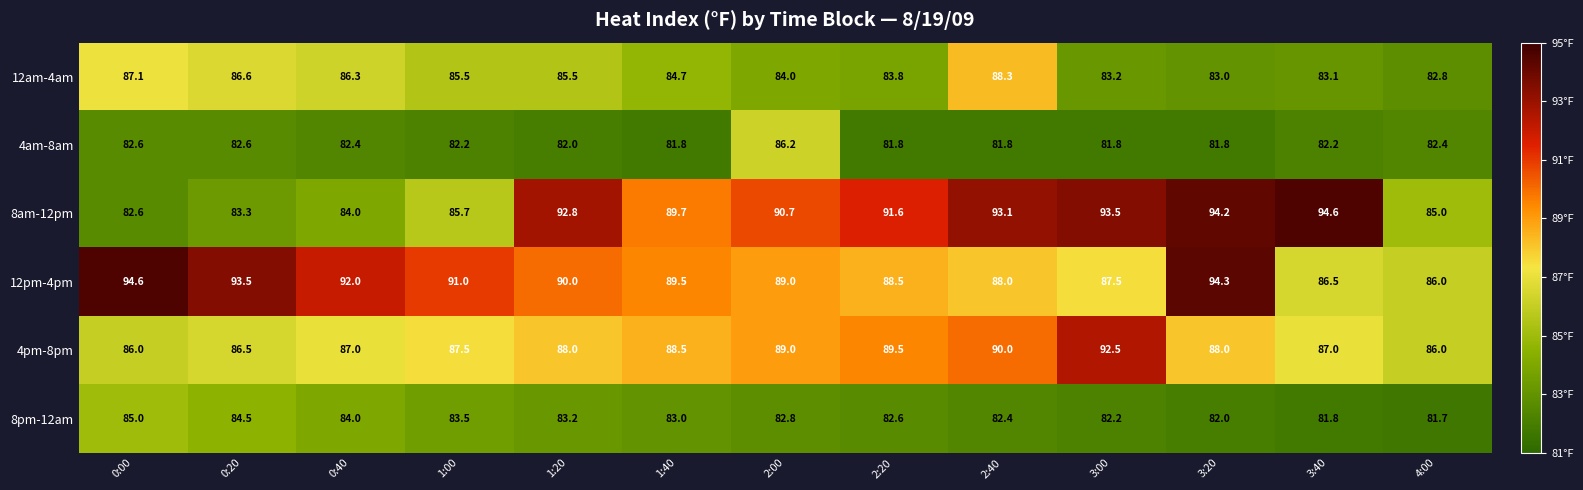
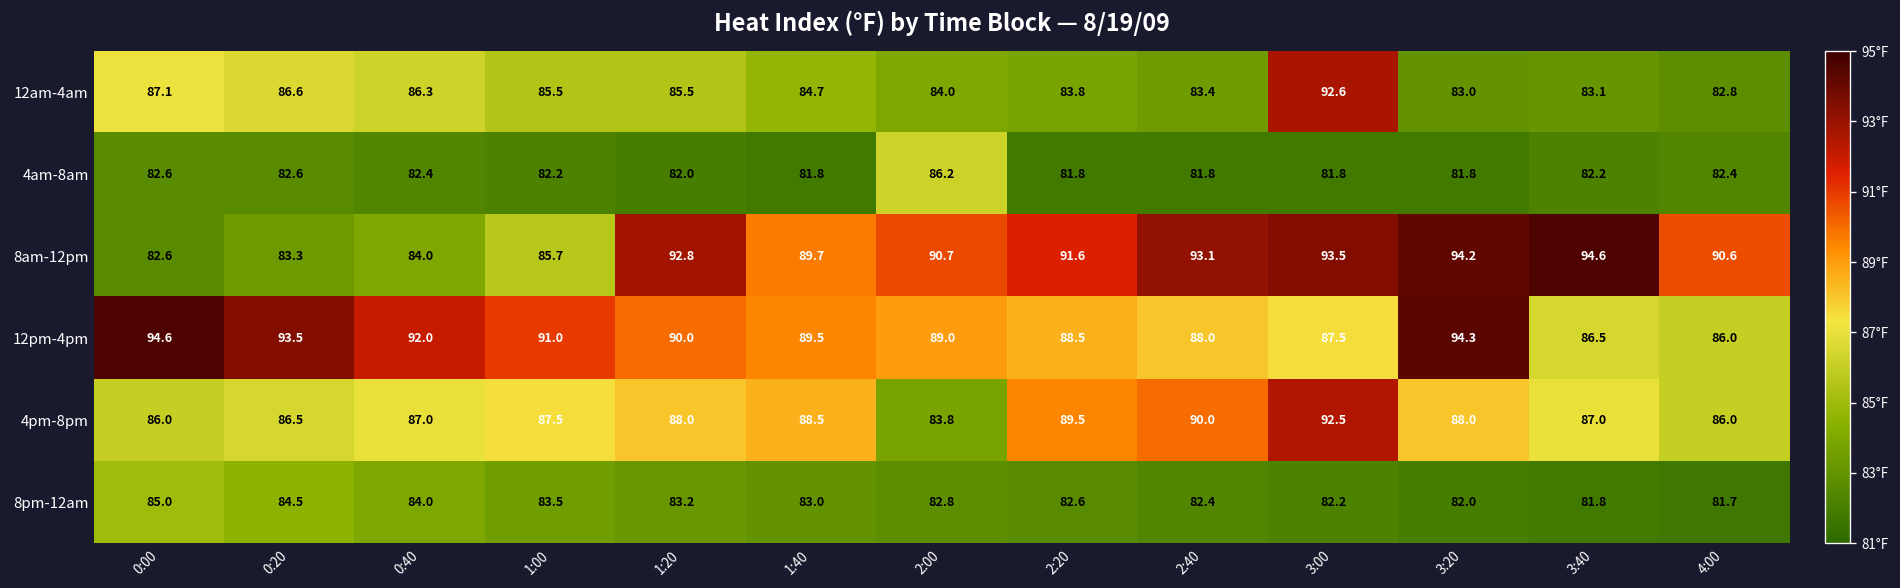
12am-4am, 2:40: 88.3 -> 83.4
12am-4am, 3:00: 83.2 -> 92.6
8am-12pm, 4:00: 85.0 -> 90.6
4pm-8pm, 2:00: 89.0 -> 83.8
